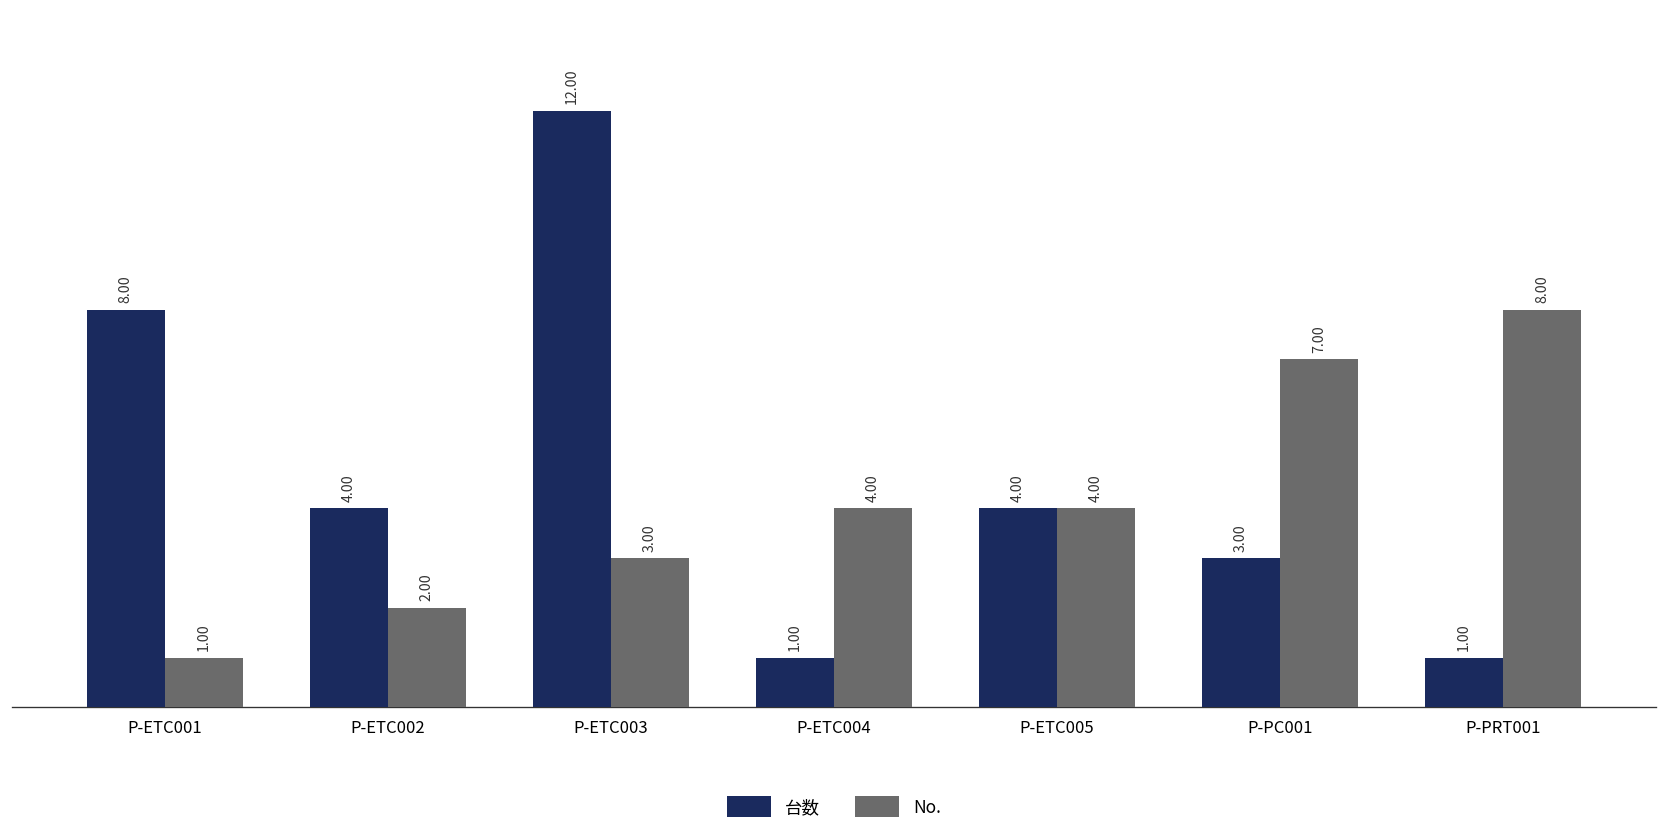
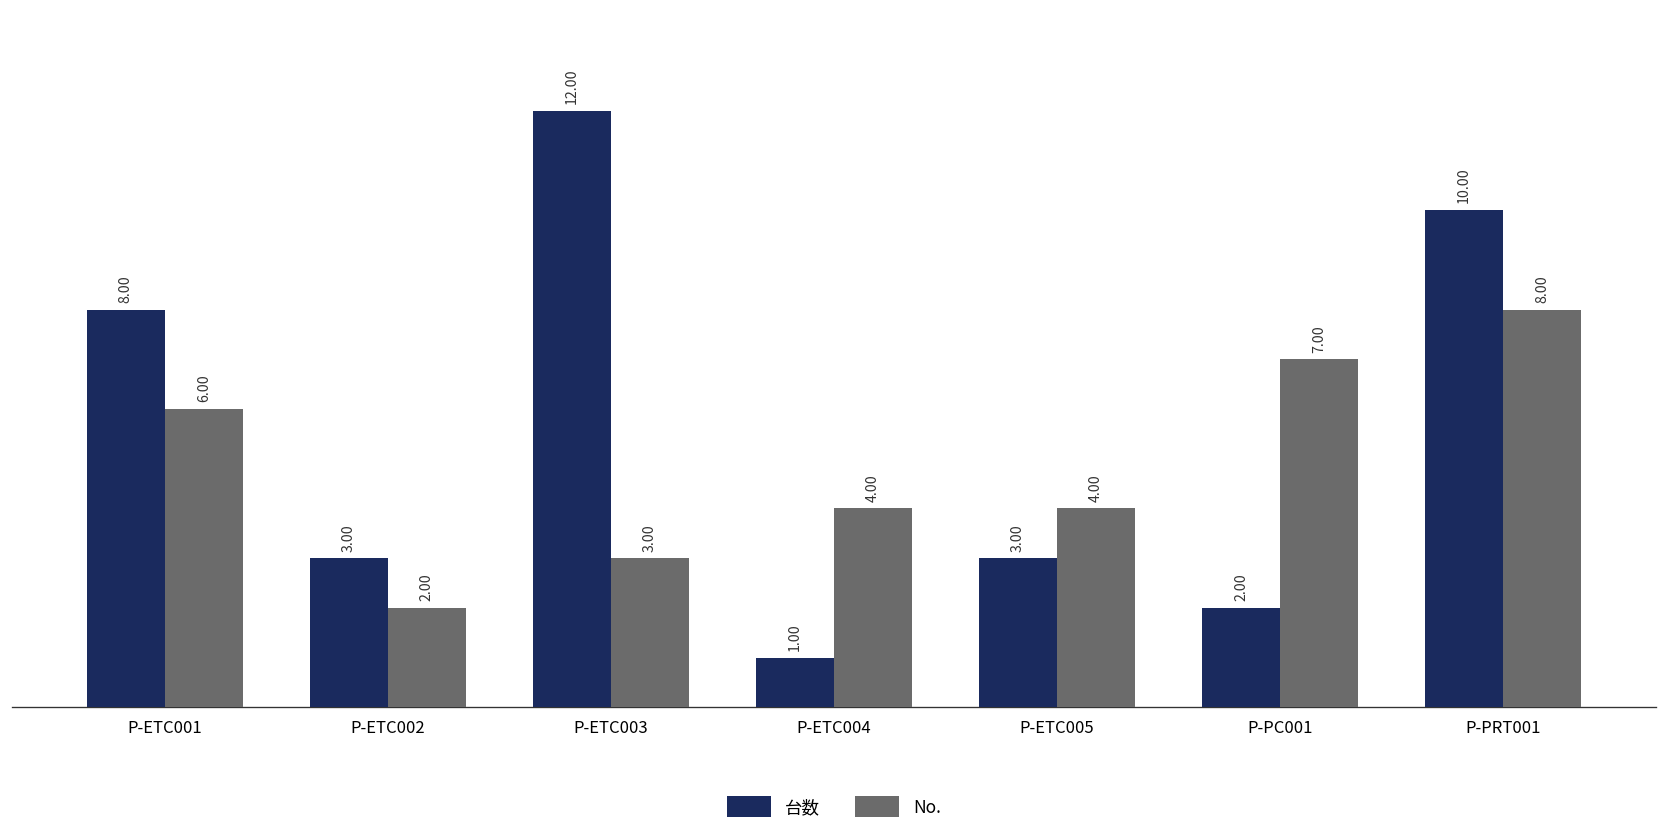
No., P-ETC001: 1.00 -> 6.00
台数, P-ETC002: 4.00 -> 3.00
台数, P-ETC005: 4.00 -> 3.00
台数, P-PC001: 3.00 -> 2.00
台数, P-PRT001: 1.00 -> 10.00
